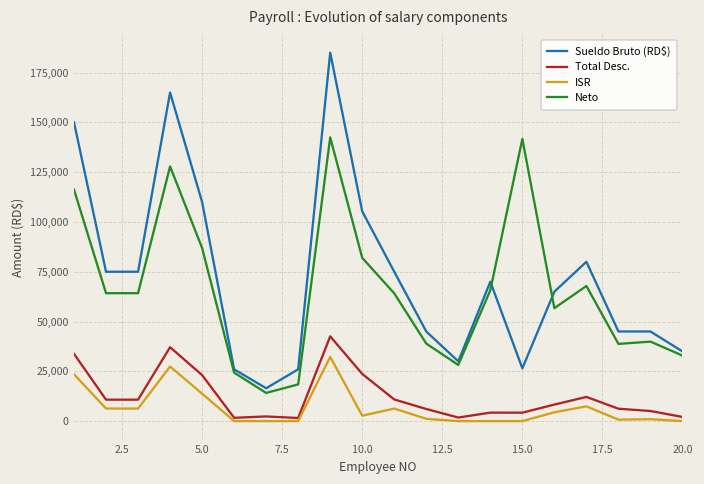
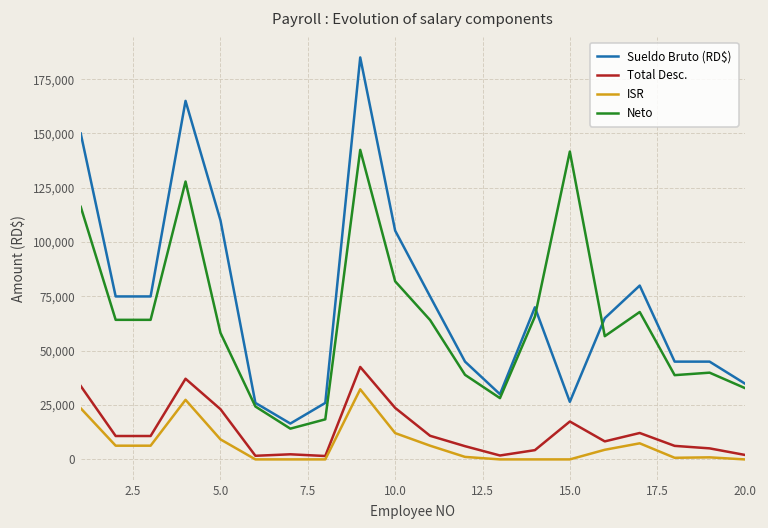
ISR, 5.0: 14,000 -> 9,000
Neto, 5.0: 87,000 -> 58,000
ISR, 10.0: 3,000 -> 12,000
Total Desc., 15.0: 4,000 -> 17,000
